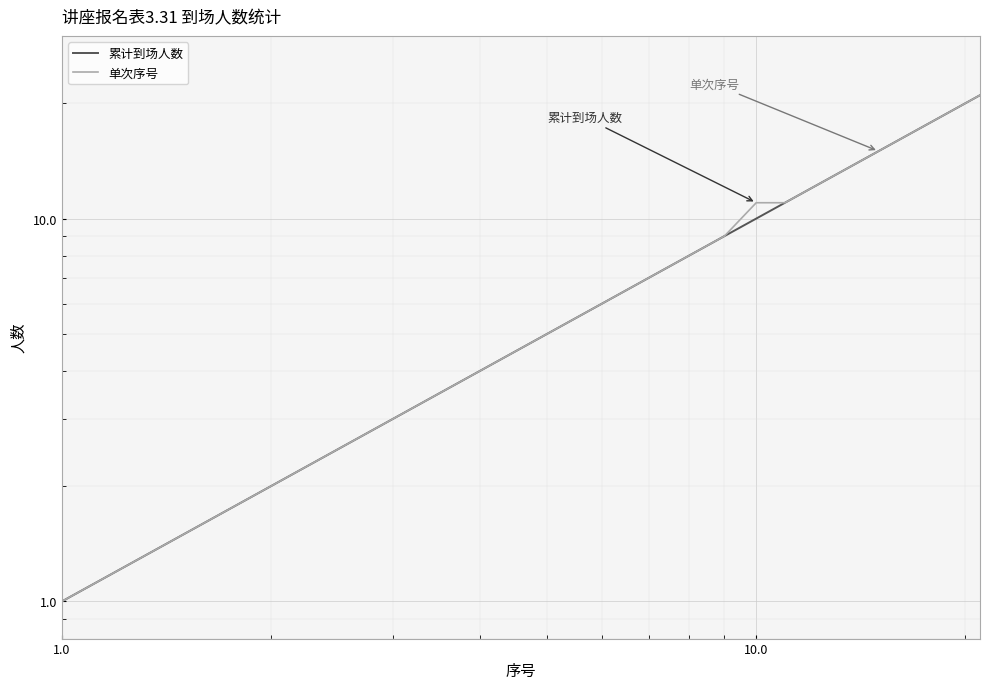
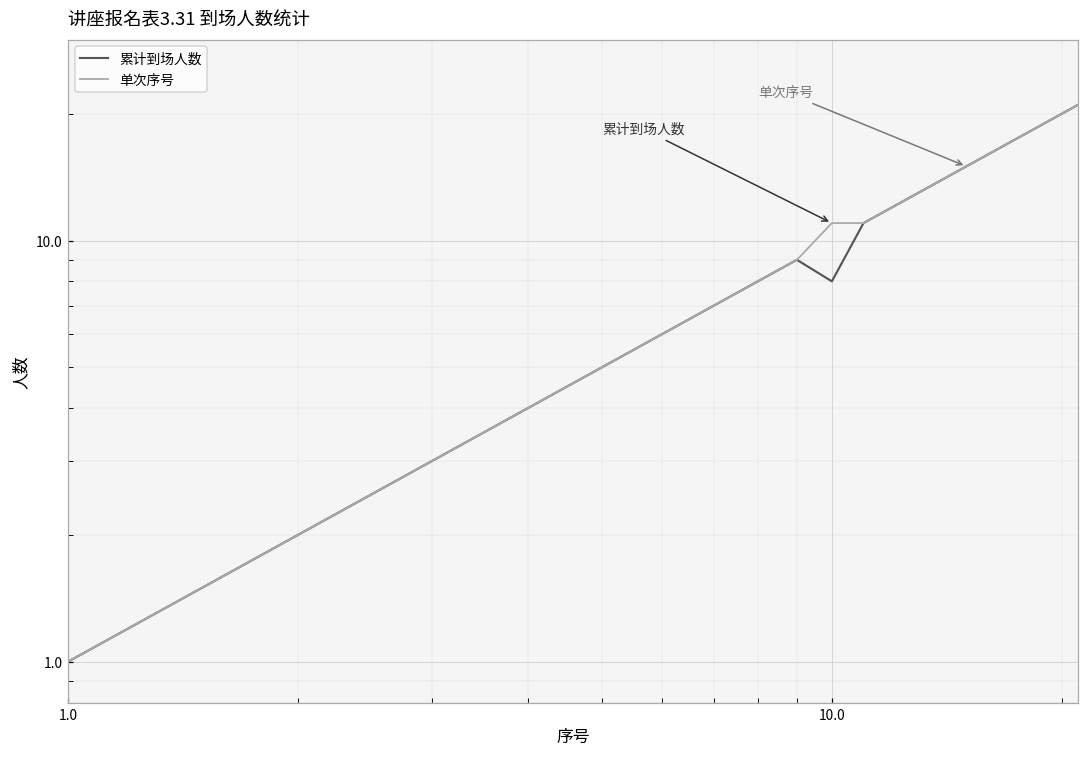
累计到场人数, 10.0: 10 -> 8
